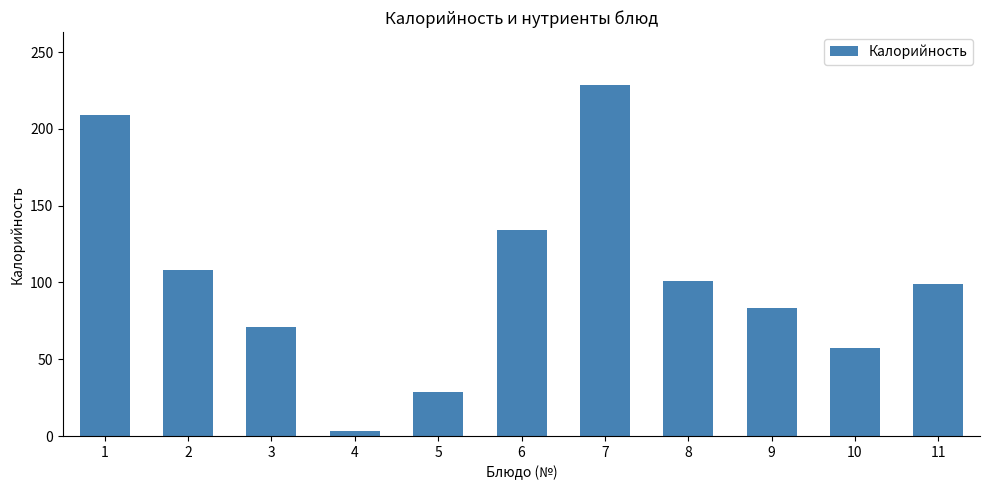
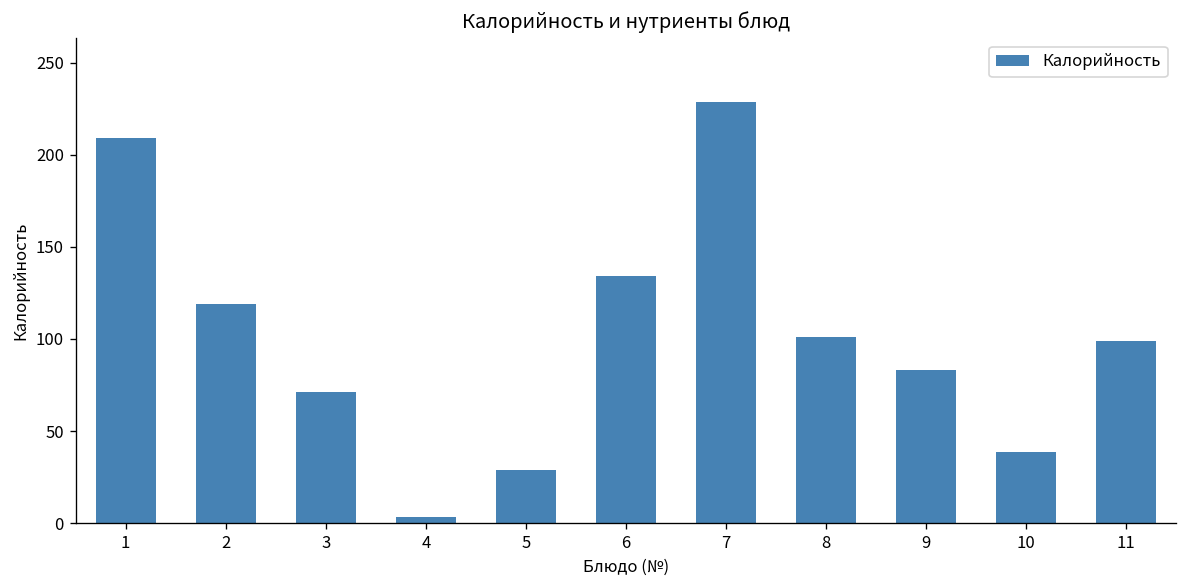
2: 108 -> 119
10: 57 -> 39
